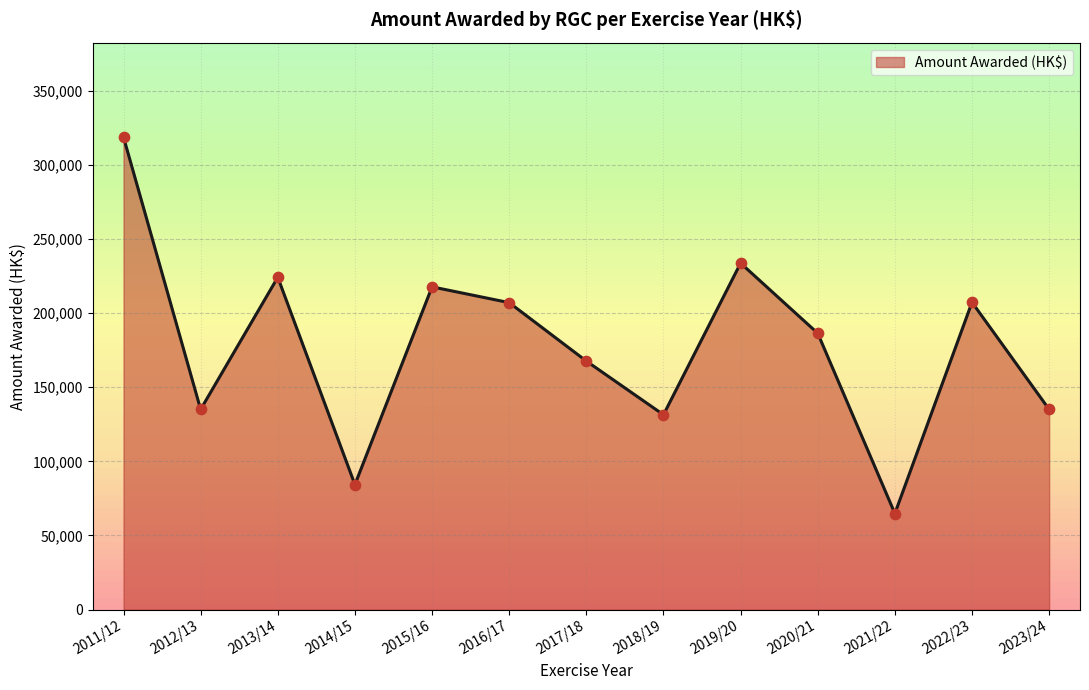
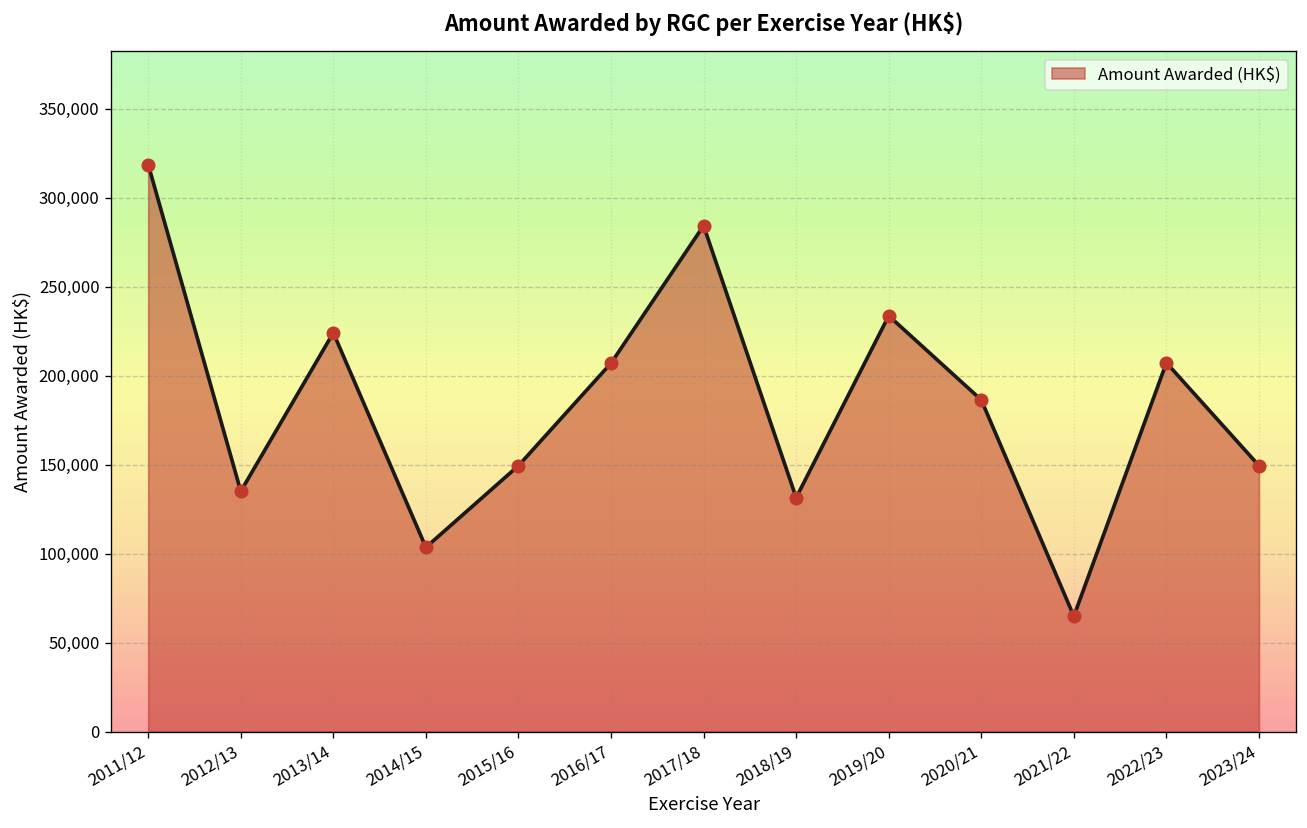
2014/15: 84,000 -> 104,000
2015/16: 218,000 -> 149,000
2017/18: 168,000 -> 284,000
2023/24: 135,000 -> 149,000
